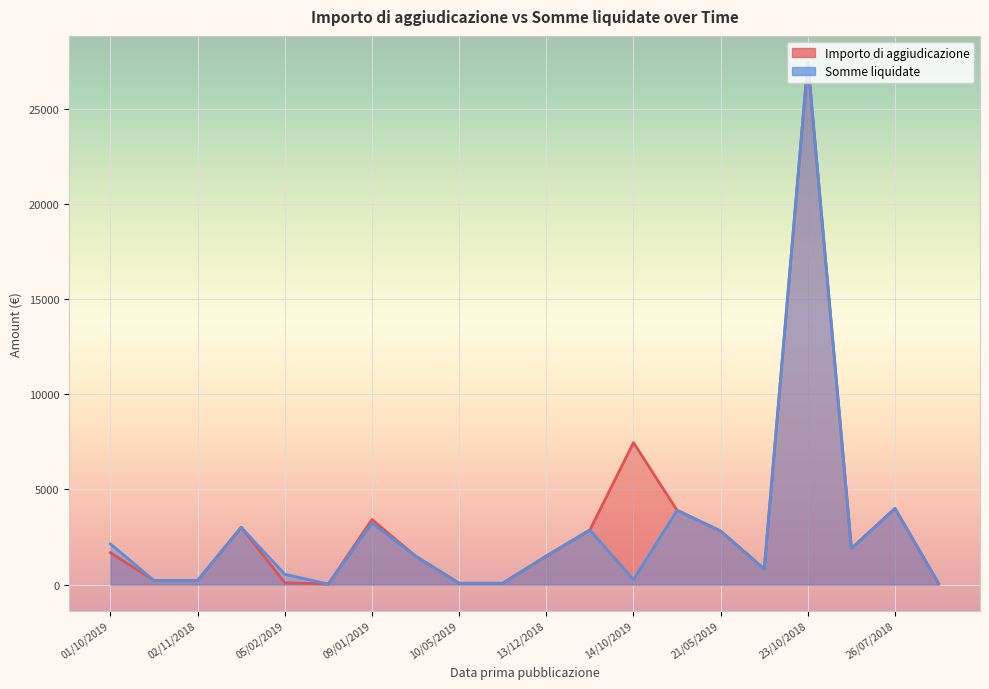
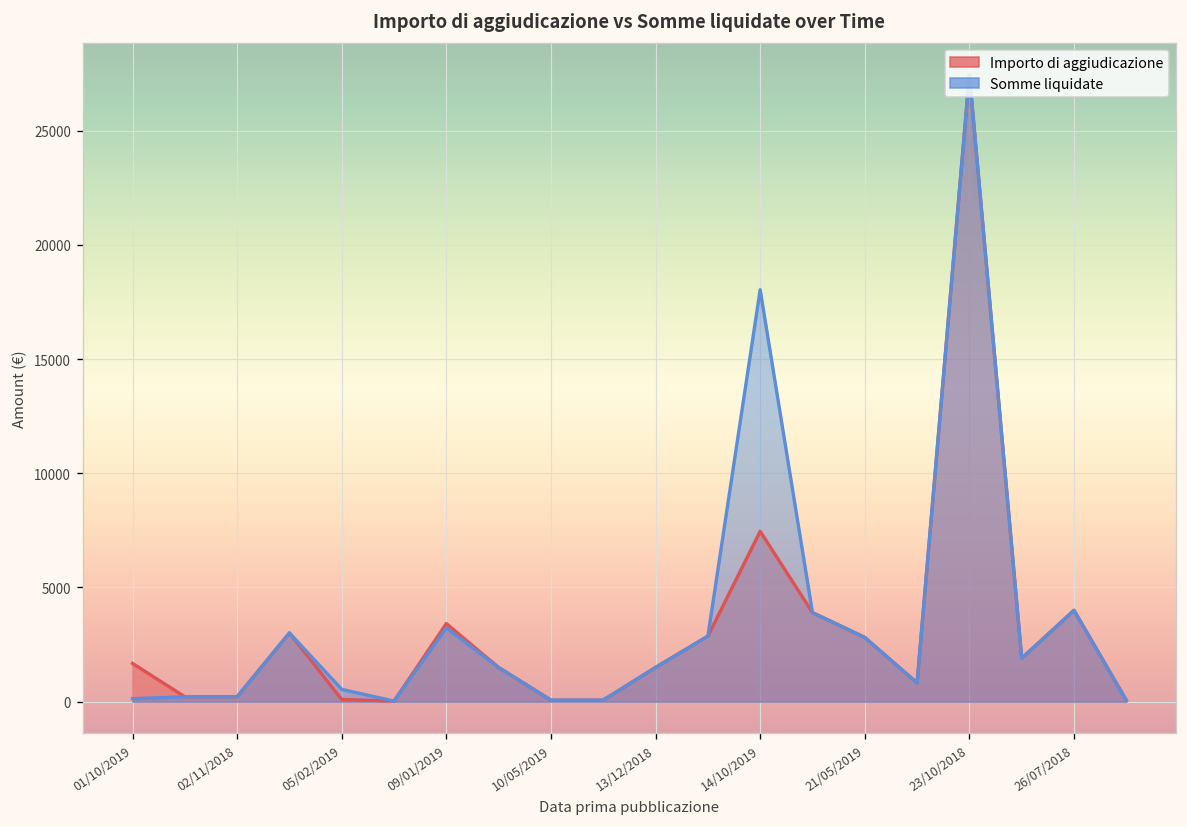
Somme liquidate, 01/10/2019: 2100 -> 100
Somme liquidate, 14/10/2019: 300 -> 18000
